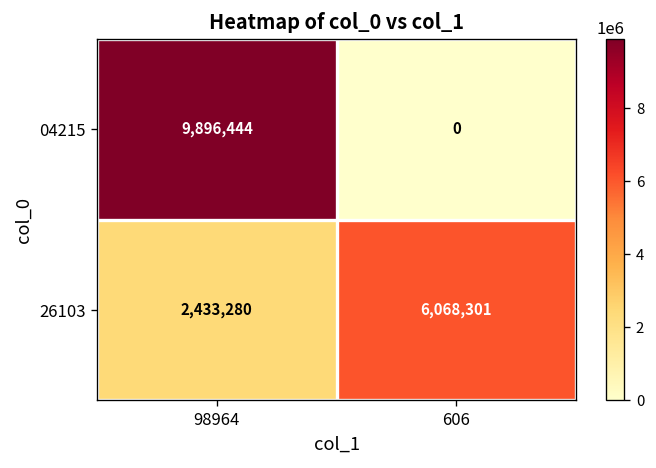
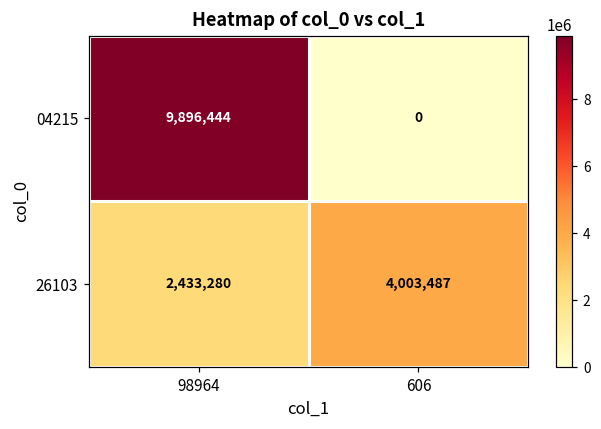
26103, 606: 6,068,301 -> 4,003,487
